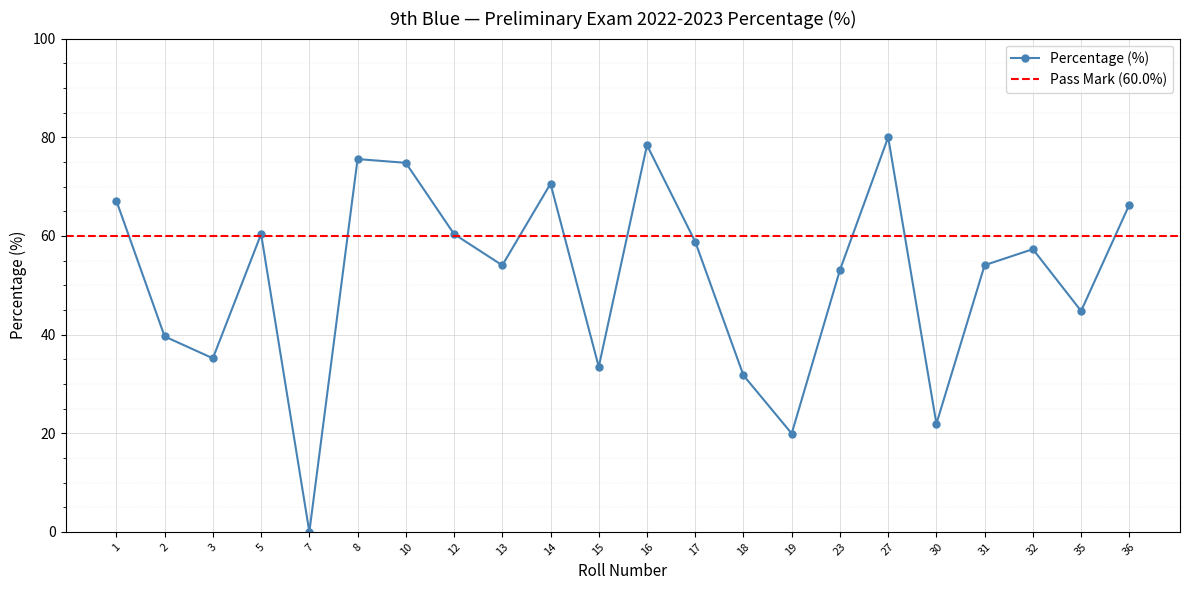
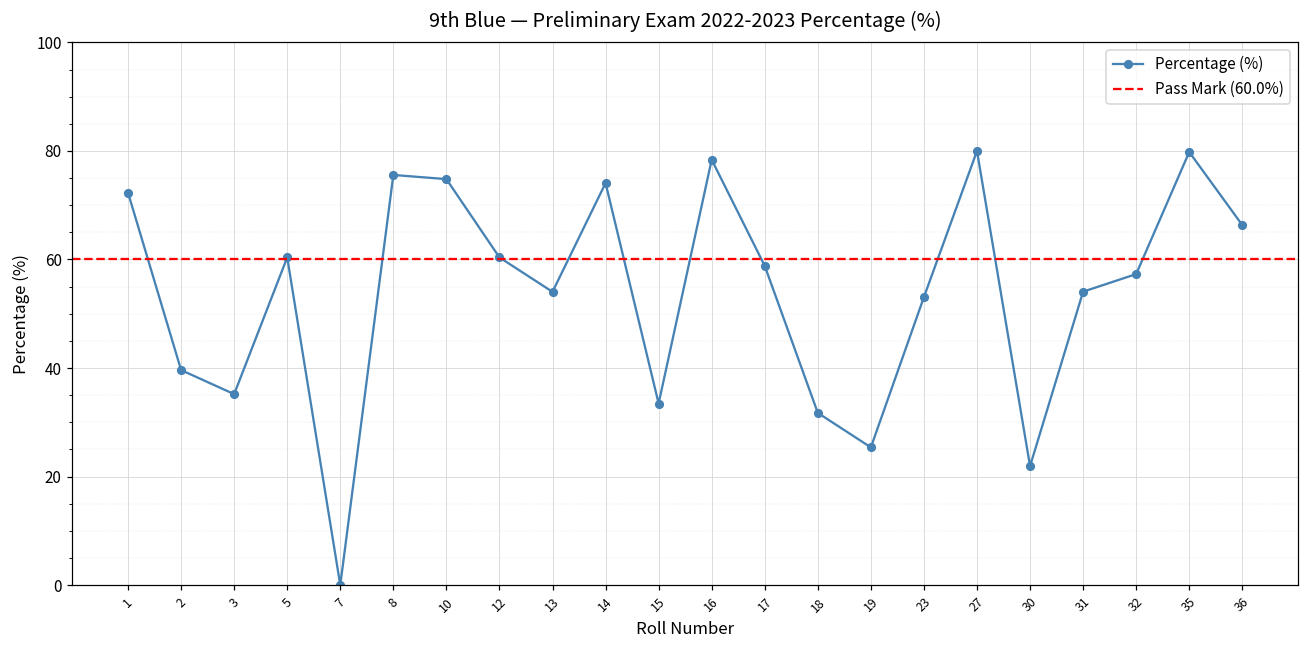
1: 67 -> 72
14: 71 -> 74
19: 20 -> 25
35: 45 -> 80
